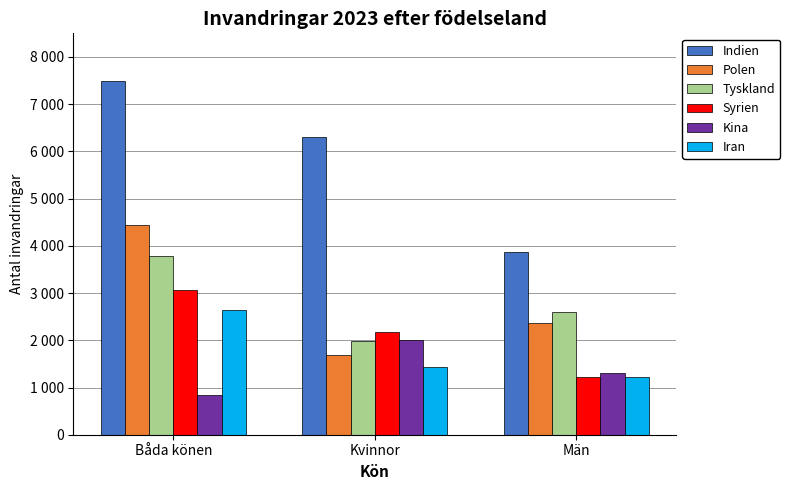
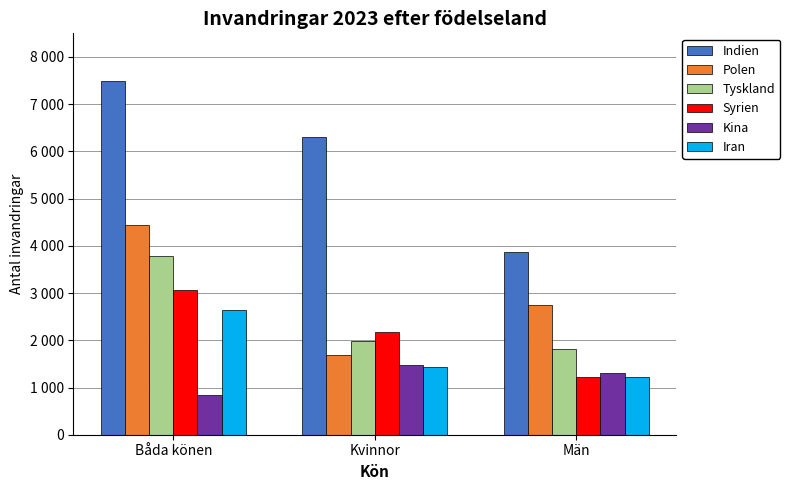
Kina, Kvinnor: 2000 -> 1500
Polen, Män: 2400 -> 2800
Tyskland, Män: 2600 -> 1800
